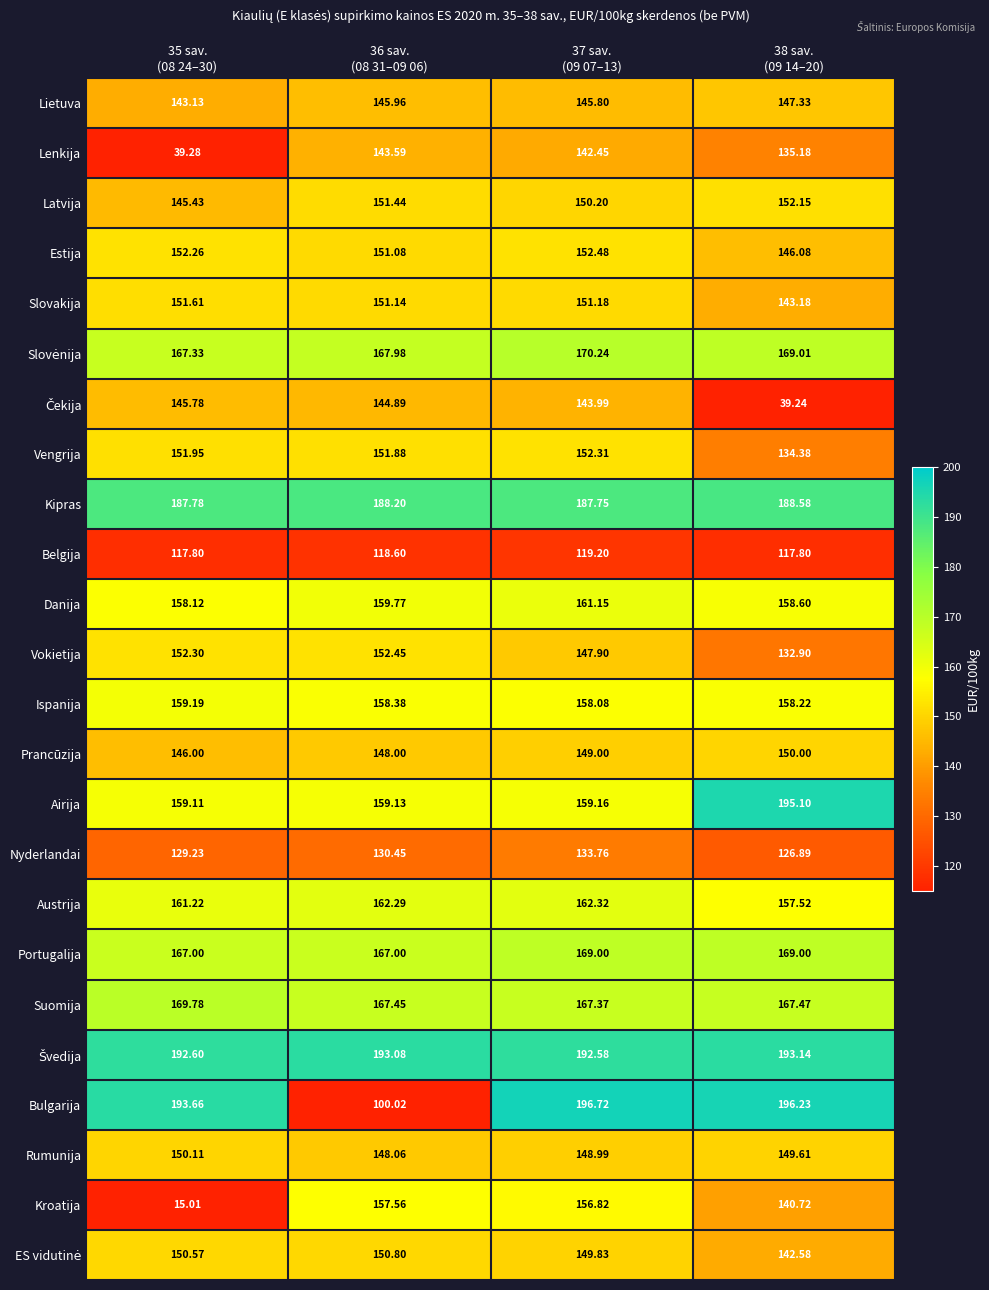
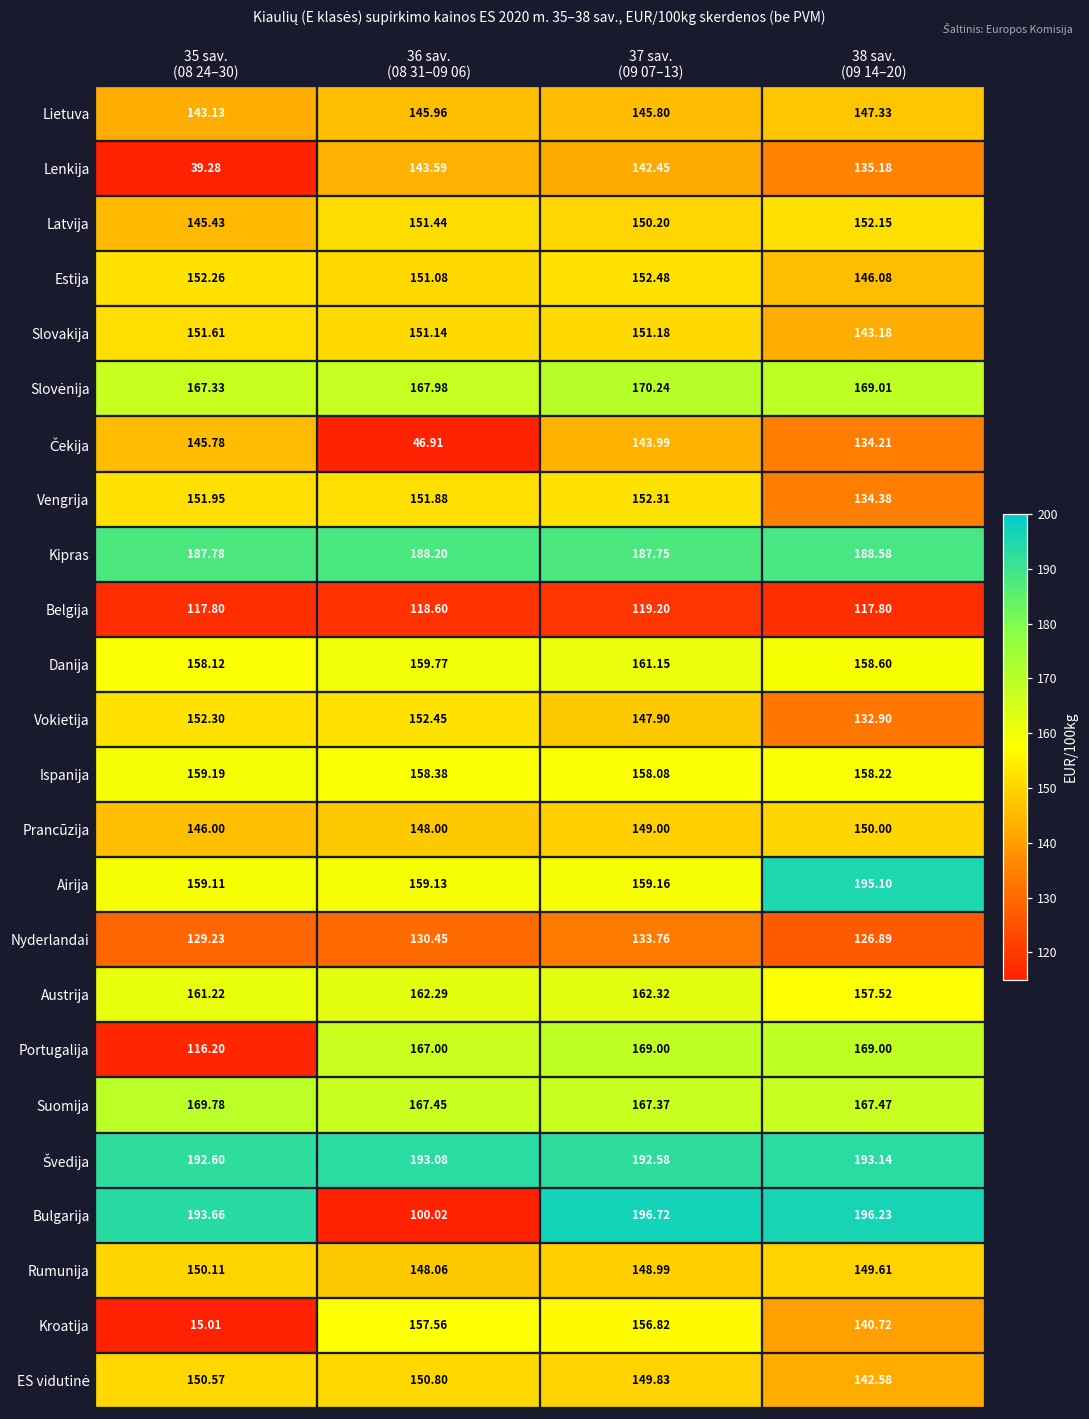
Čekija, 36 sav. (08 31–09 06): 144.89 -> 46.91
Čekija, 38 sav. (09 14–20): 39.24 -> 134.21
Portugalija, 35 sav. (08 24–30): 167.00 -> 116.20
